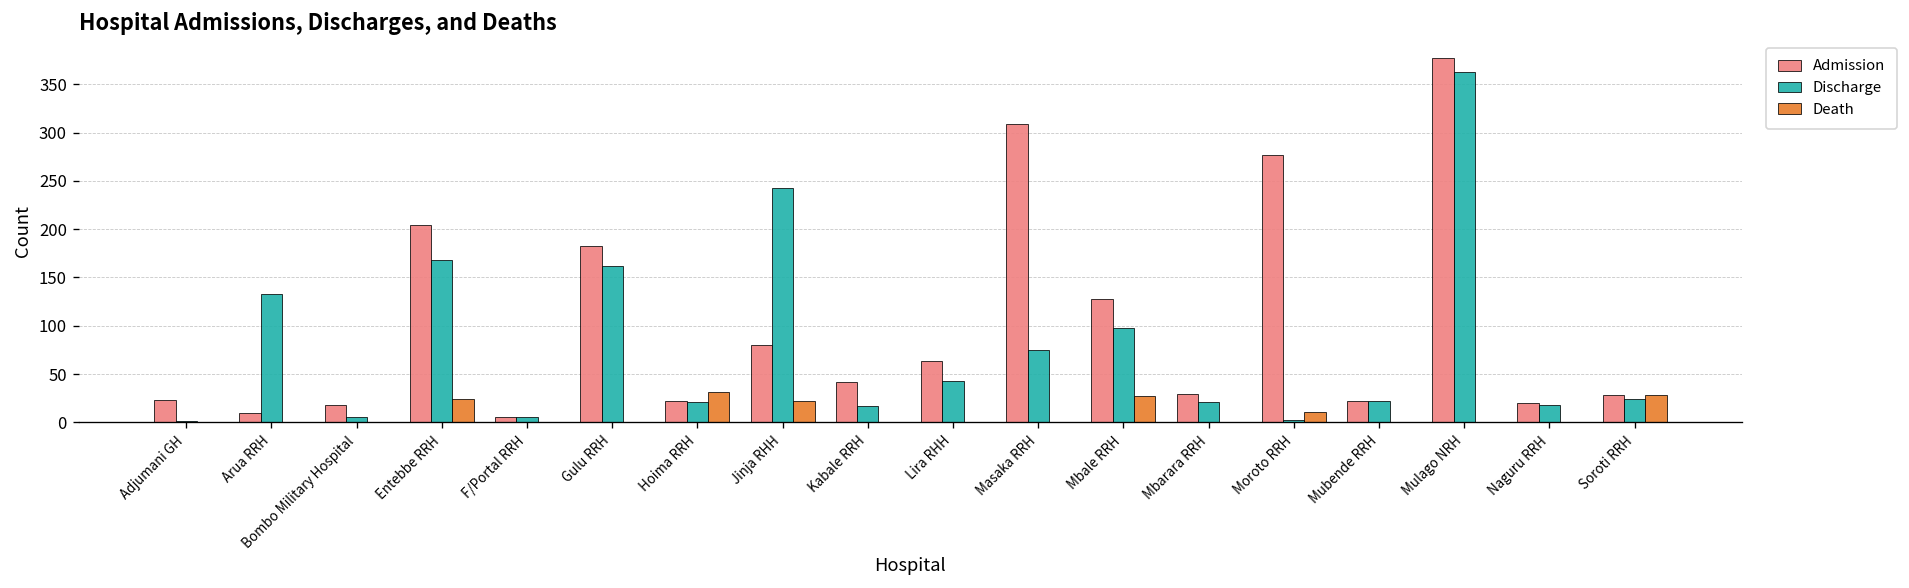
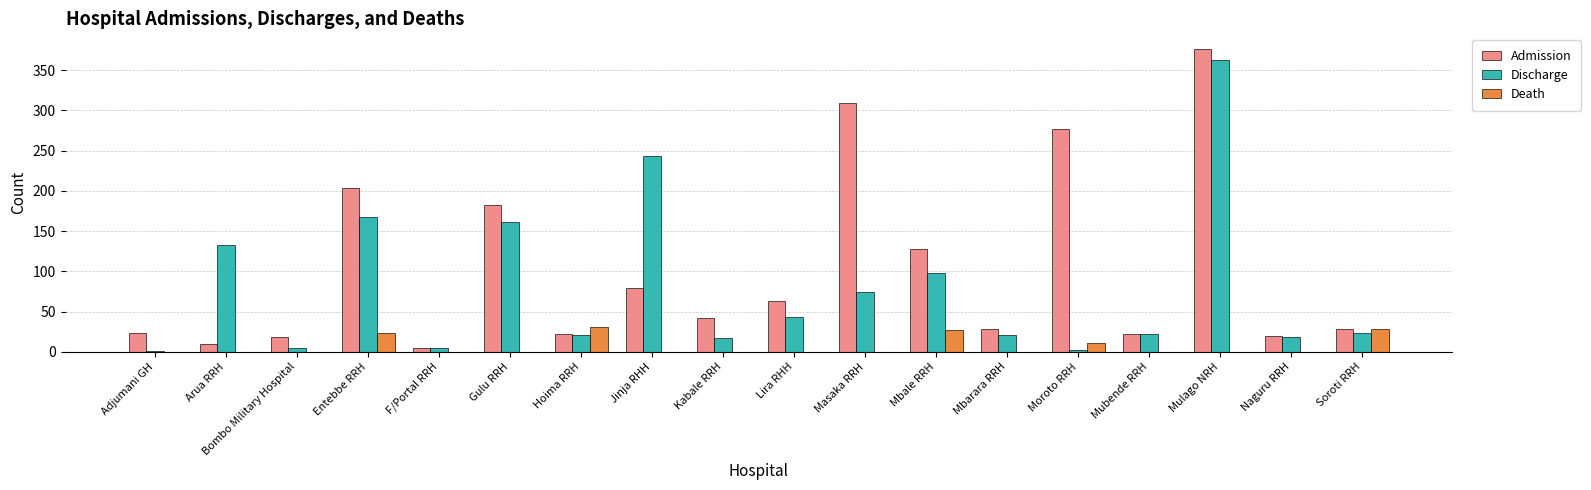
Death, Jinja RHH: 20 -> 0
